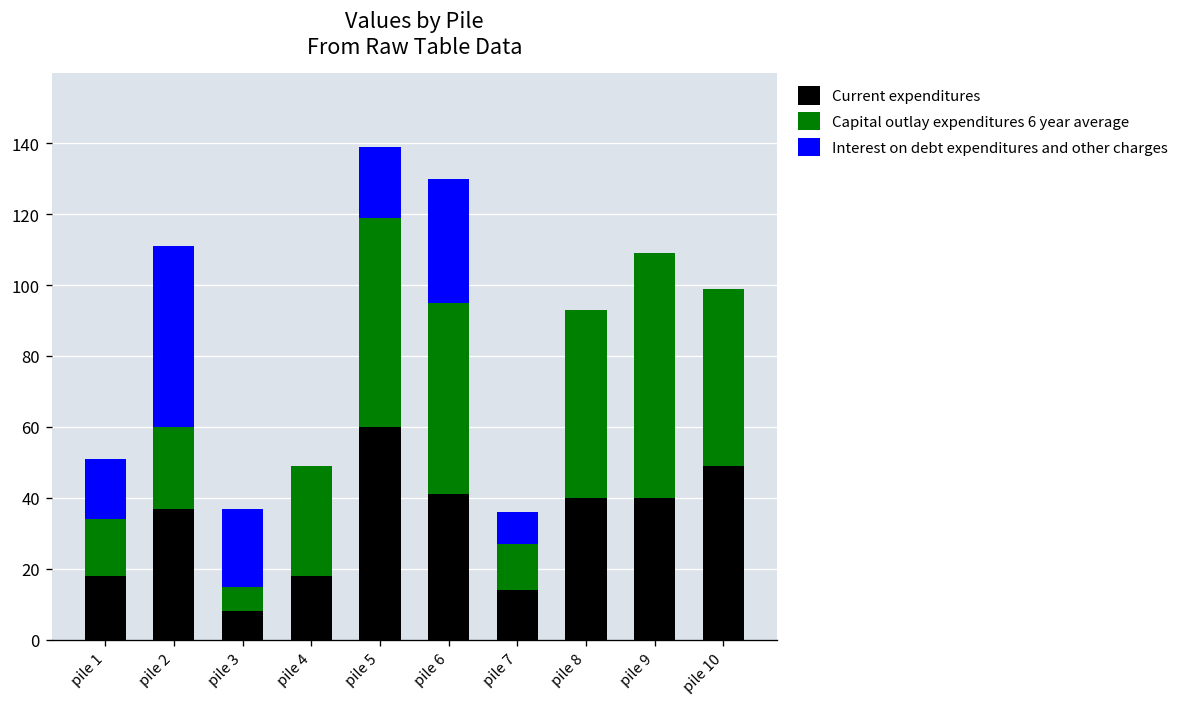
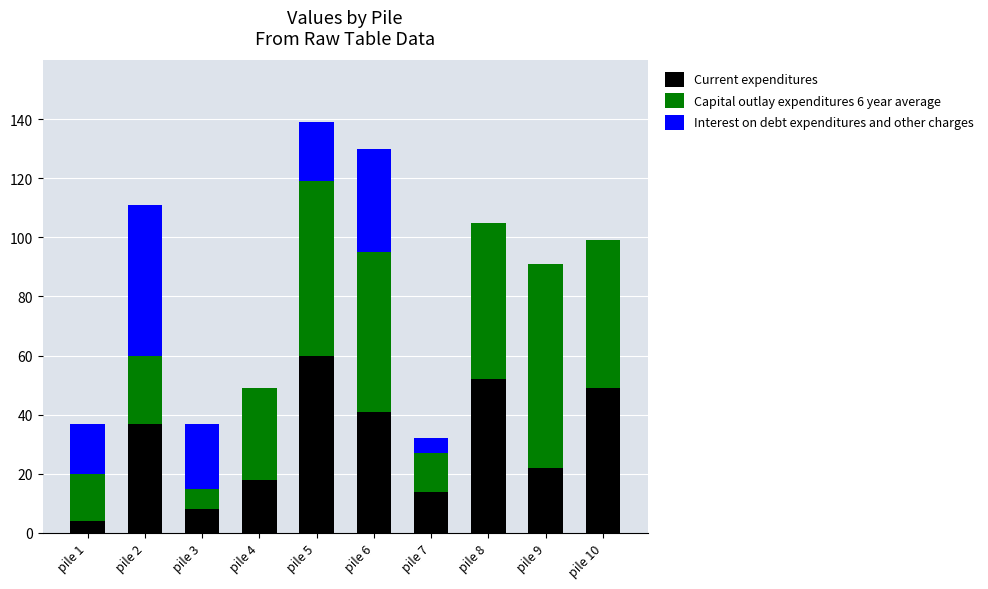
Current expenditures, pile 1: 18 -> 4
Interest on debt expenditures and other charges, pile 7: 9 -> 5
Current expenditures, pile 8: 40 -> 52
Current expenditures, pile 9: 40 -> 22
